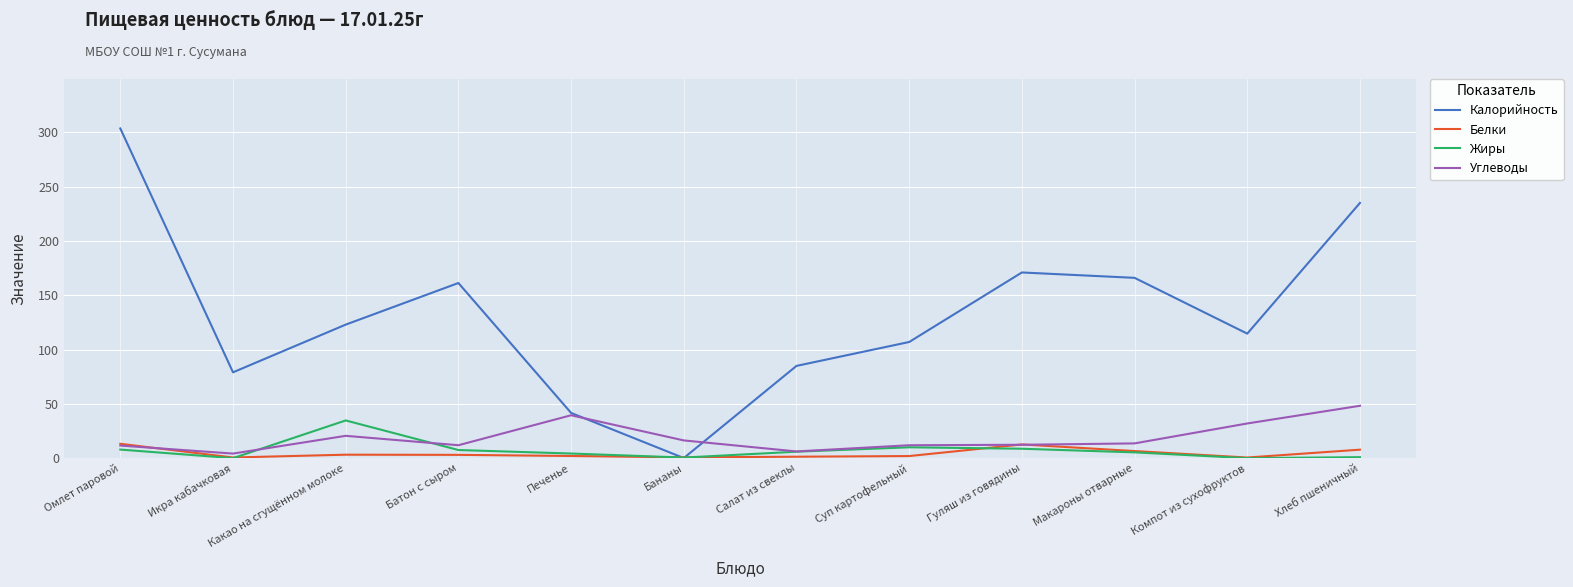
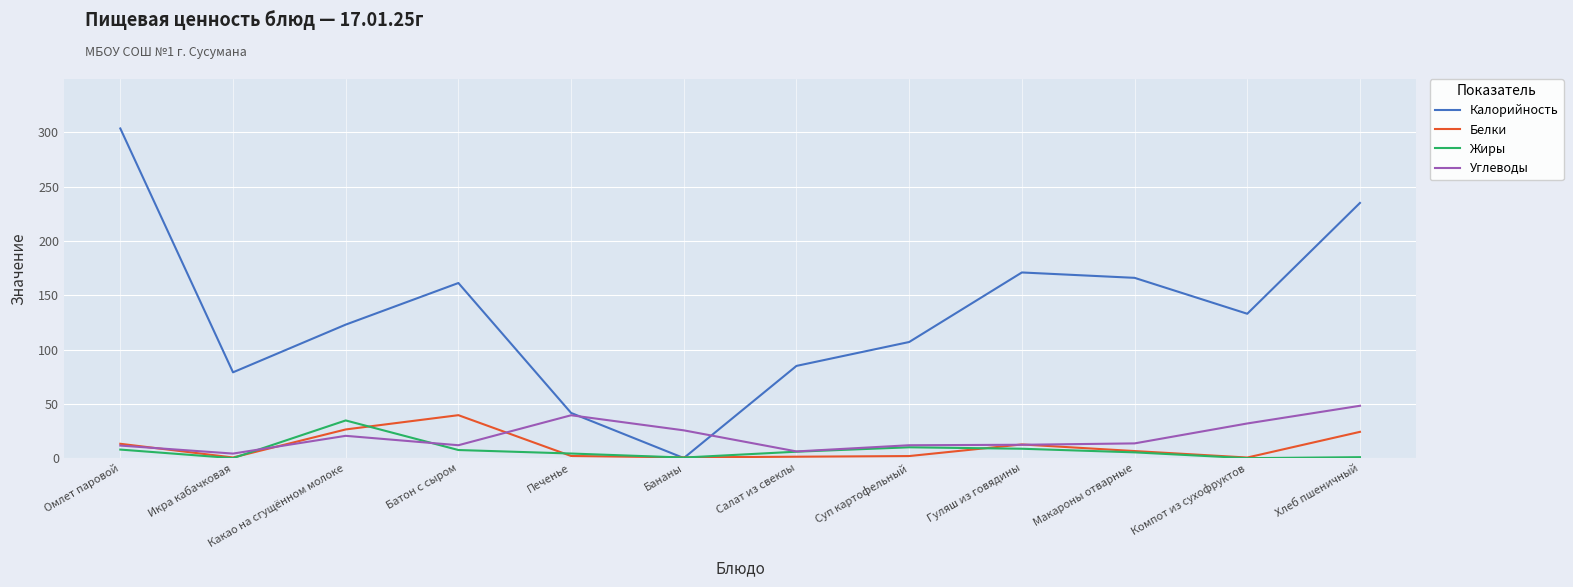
Белки, Какао на сгущённом молоке: 3 -> 27
Белки, Батон с сыром: 3 -> 40
Углеводы, Бананы: 16 -> 26
Калорийность, Компот из сухофруктов: 115 -> 133
Белки, Хлеб пшеничный: 8 -> 24
